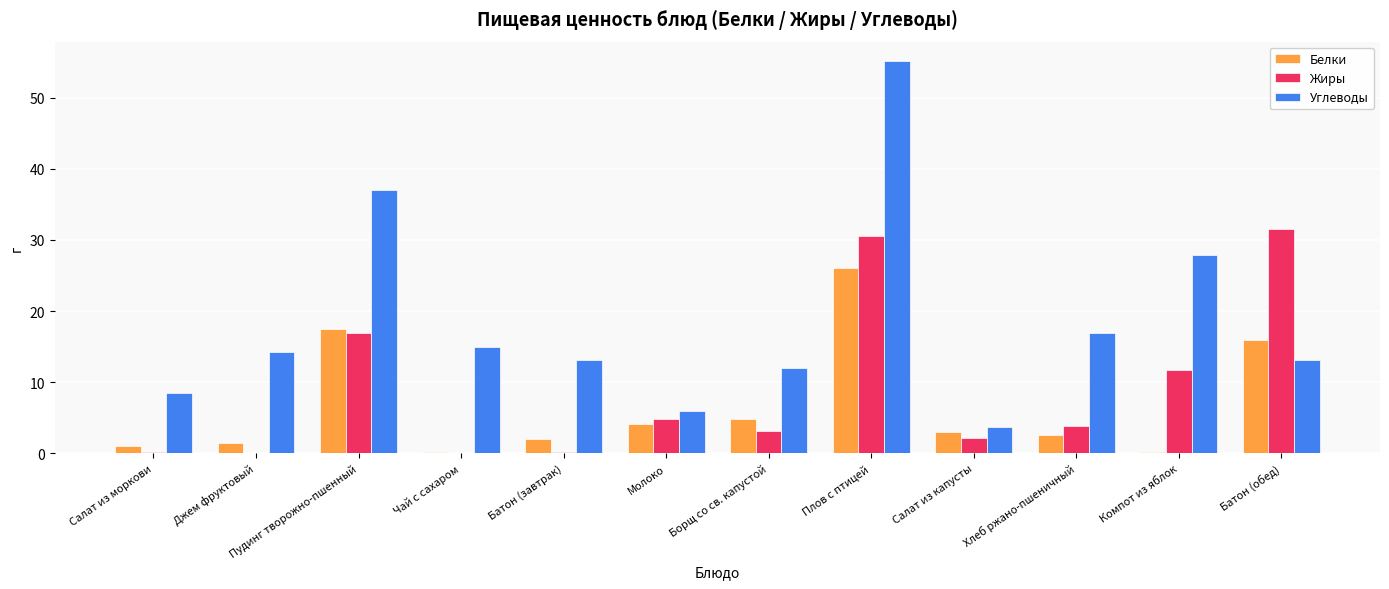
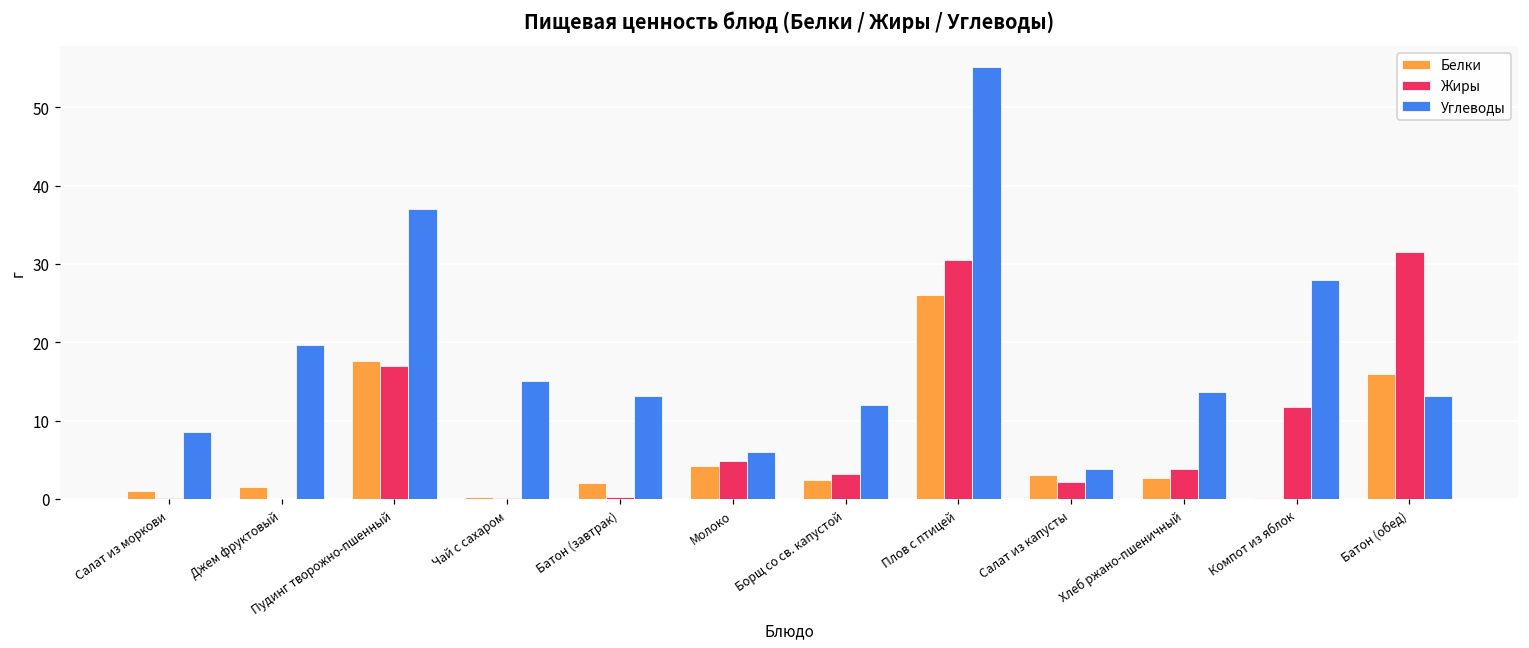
Углеводы, Джем фруктовый: 14 -> 20
Белки, Борщ со св. капустой: 5 -> 2
Углеводы, Хлеб ржано-пшеничный: 17 -> 14
